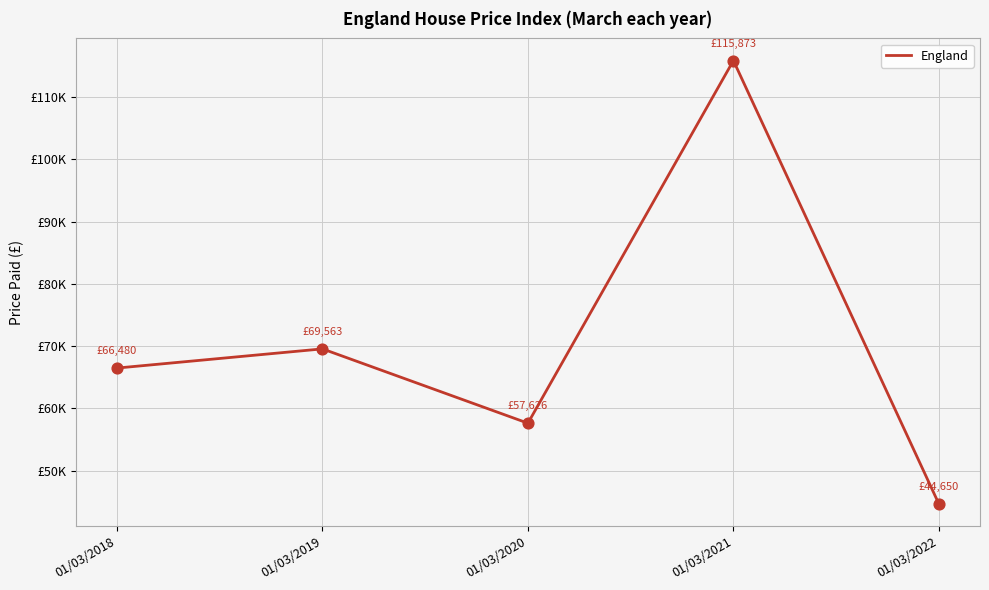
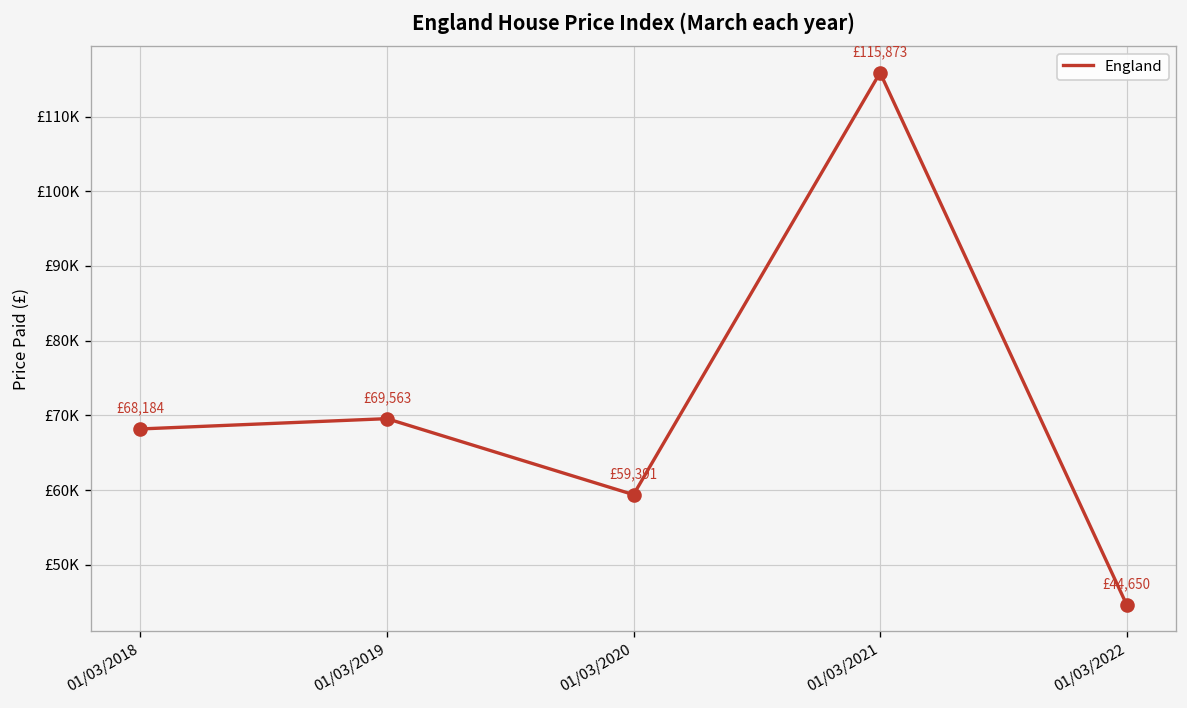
01/03/2018: £66,480 -> £68,184
01/03/2020: £57,626 -> £59,391
